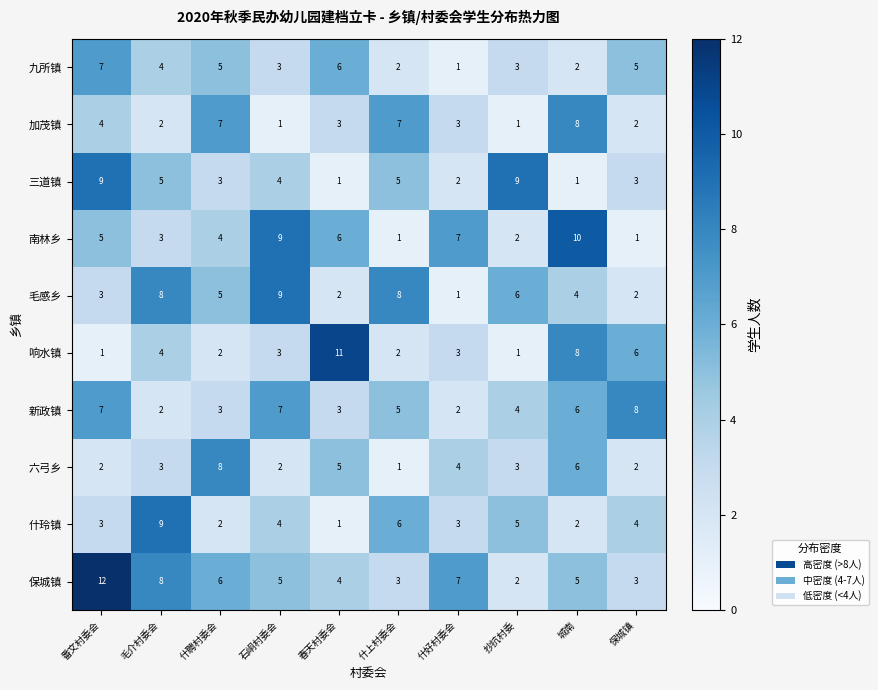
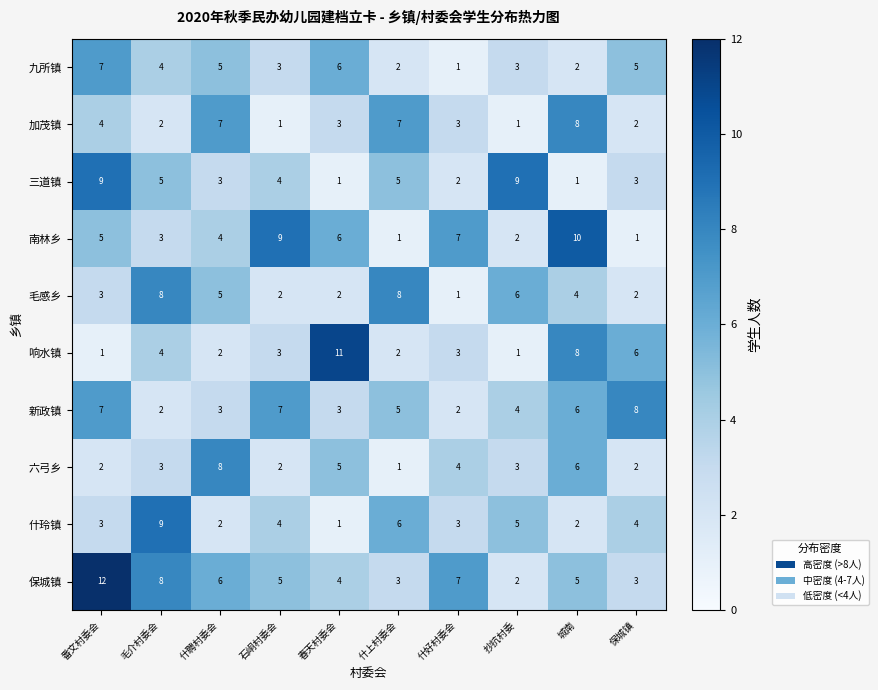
毛感乡, 石峒村委会: 9 -> 2
